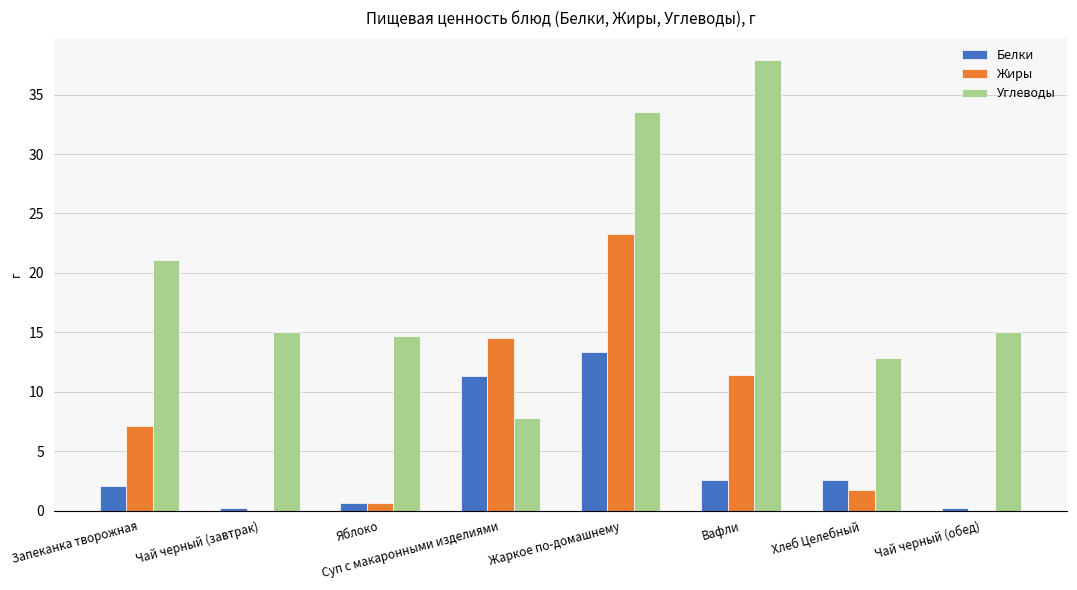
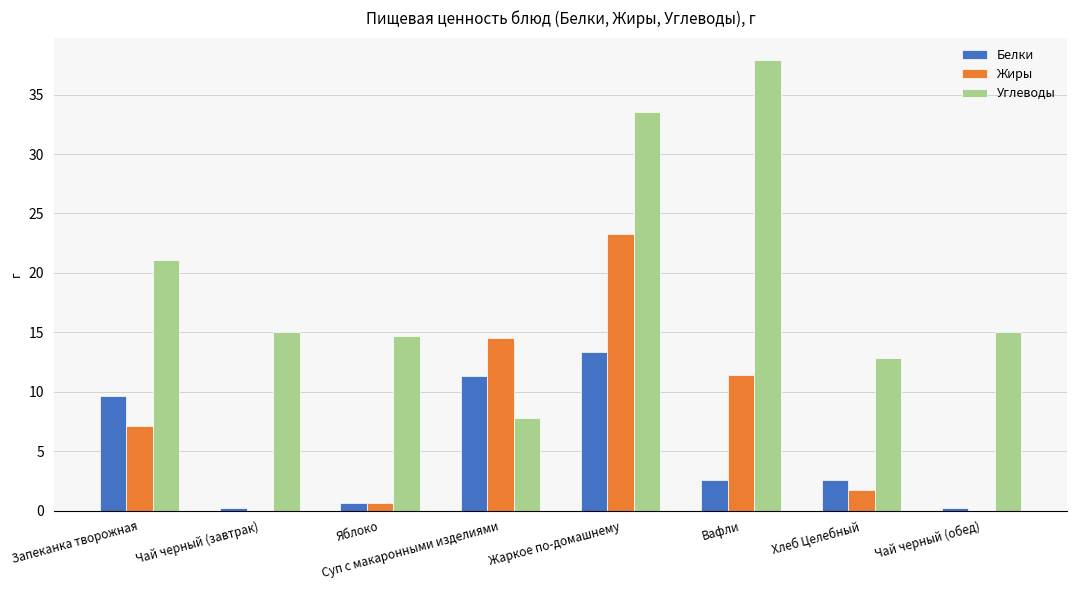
Белки, Запеканка творожная: 2.1 -> 9.6
